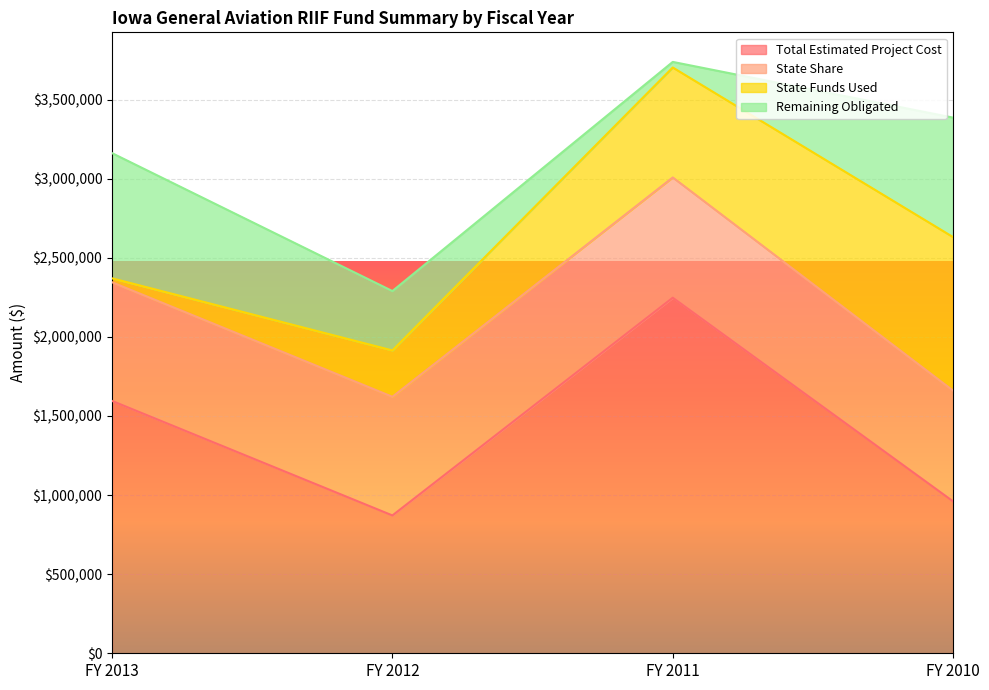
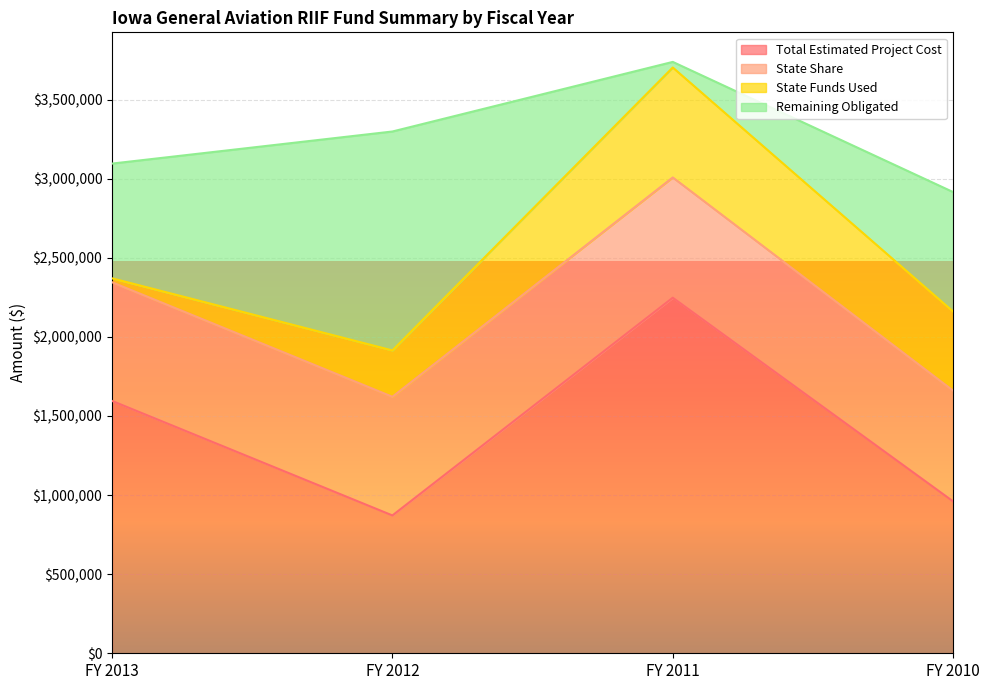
Remaining Obligated, FY 2013: $790,000 -> $730,000
Remaining Obligated, FY 2012: $380,000 -> $1,380,000
State Funds Used, FY 2010: $970,000 -> $500,000
